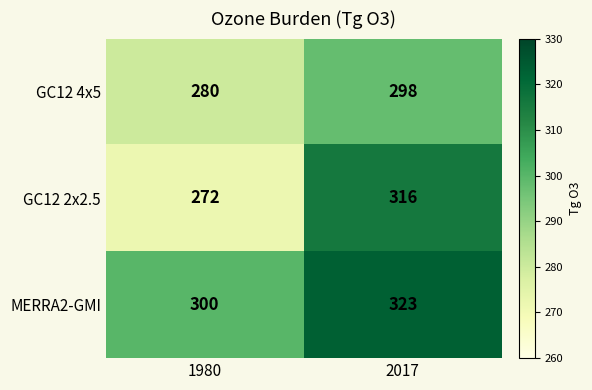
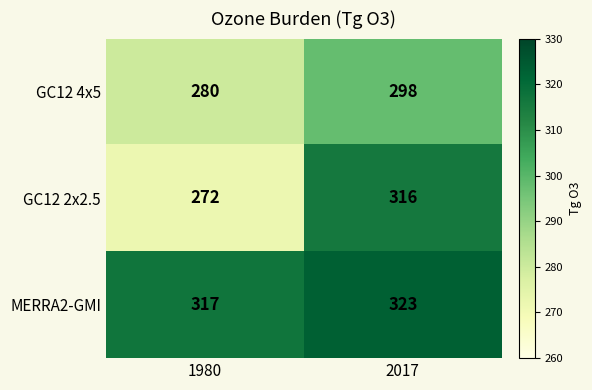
MERRA2-GMI, 1980: 300 -> 317
